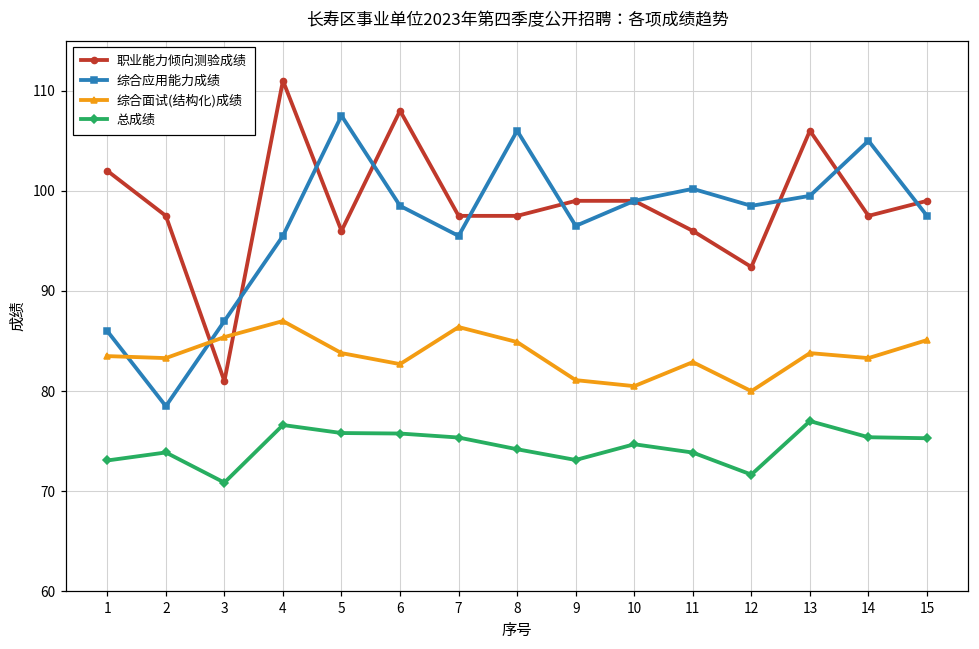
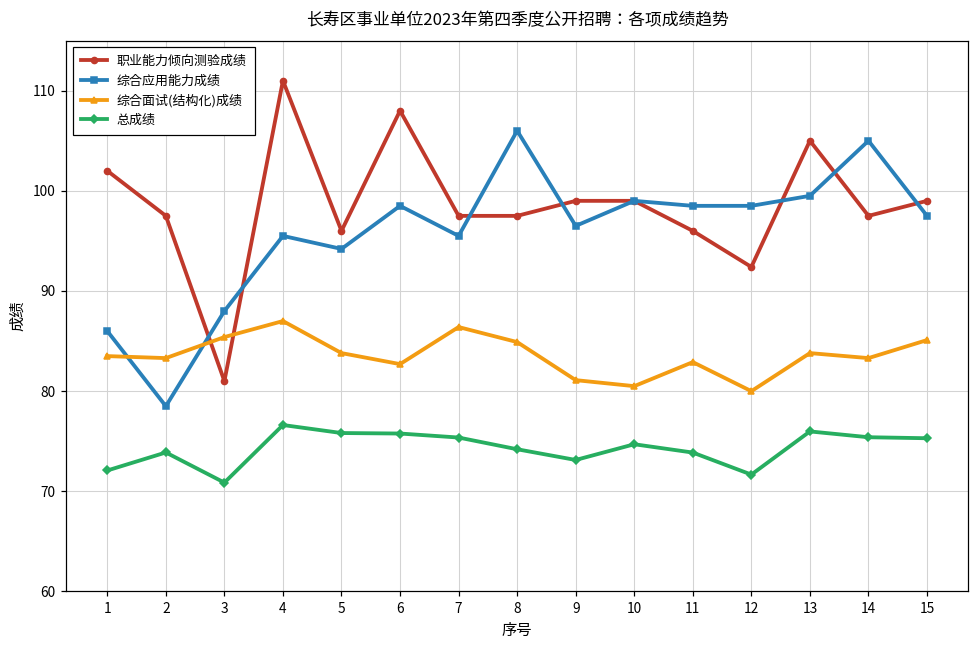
总成绩, 1: 73 -> 72
综合应用能力成绩, 3: 87 -> 88
综合应用能力成绩, 5: 108 -> 94
综合应用能力成绩, 11: 100 -> 99
职业能力倾向测验成绩, 13: 106 -> 105
总成绩, 13: 77 -> 76
